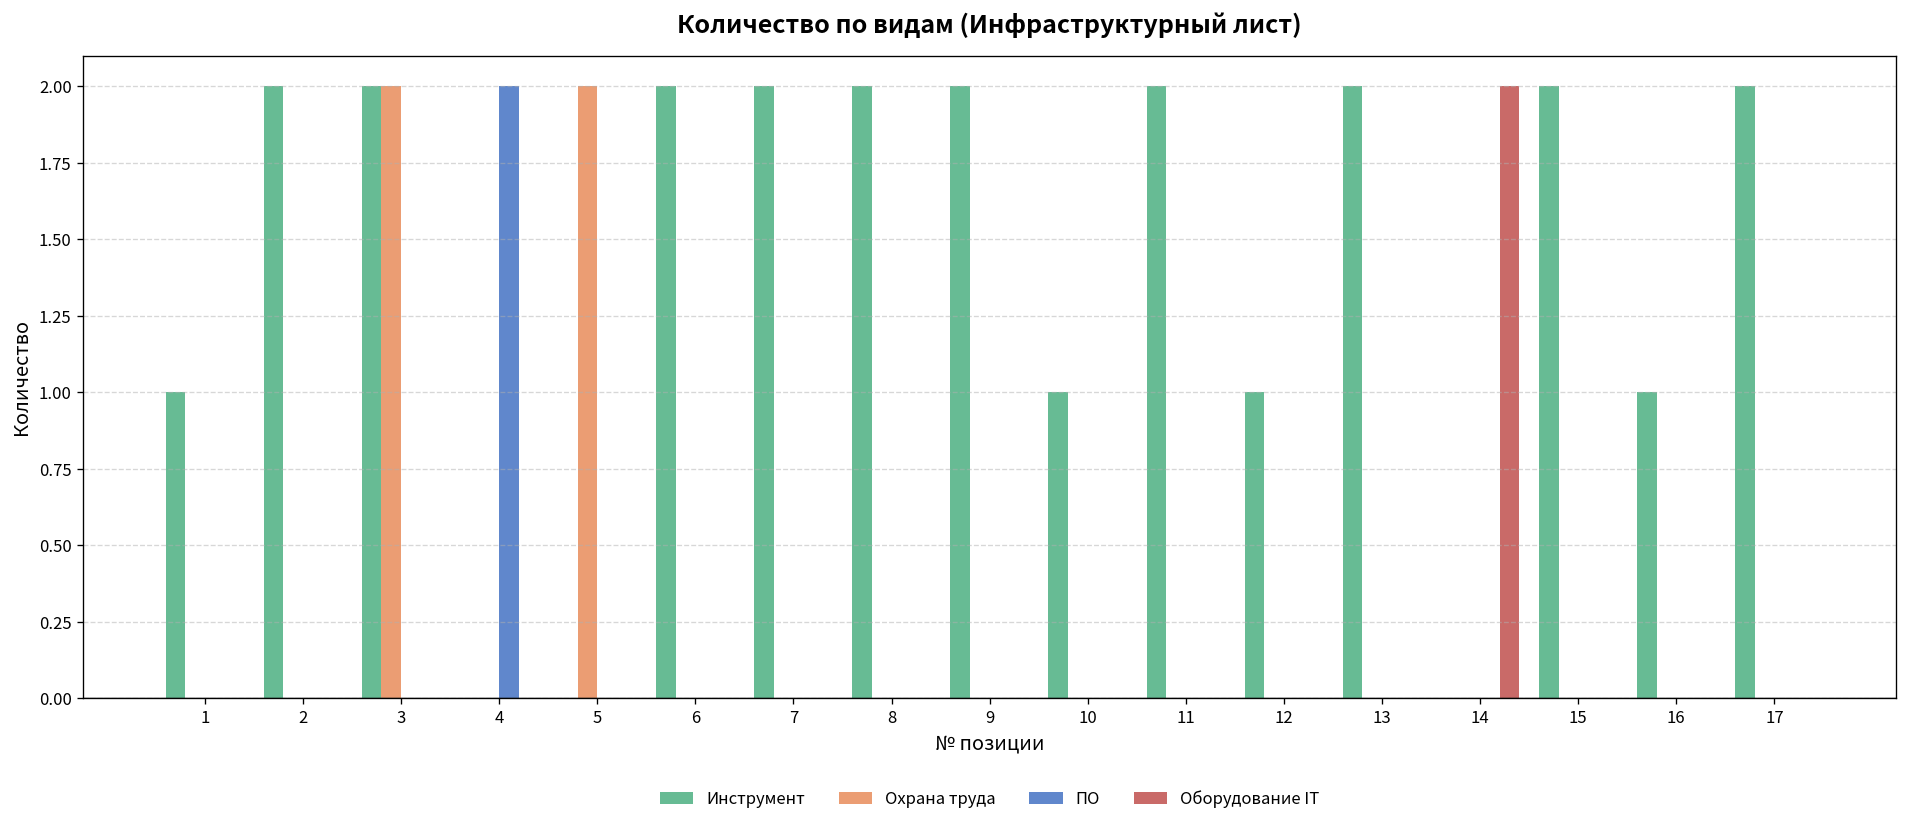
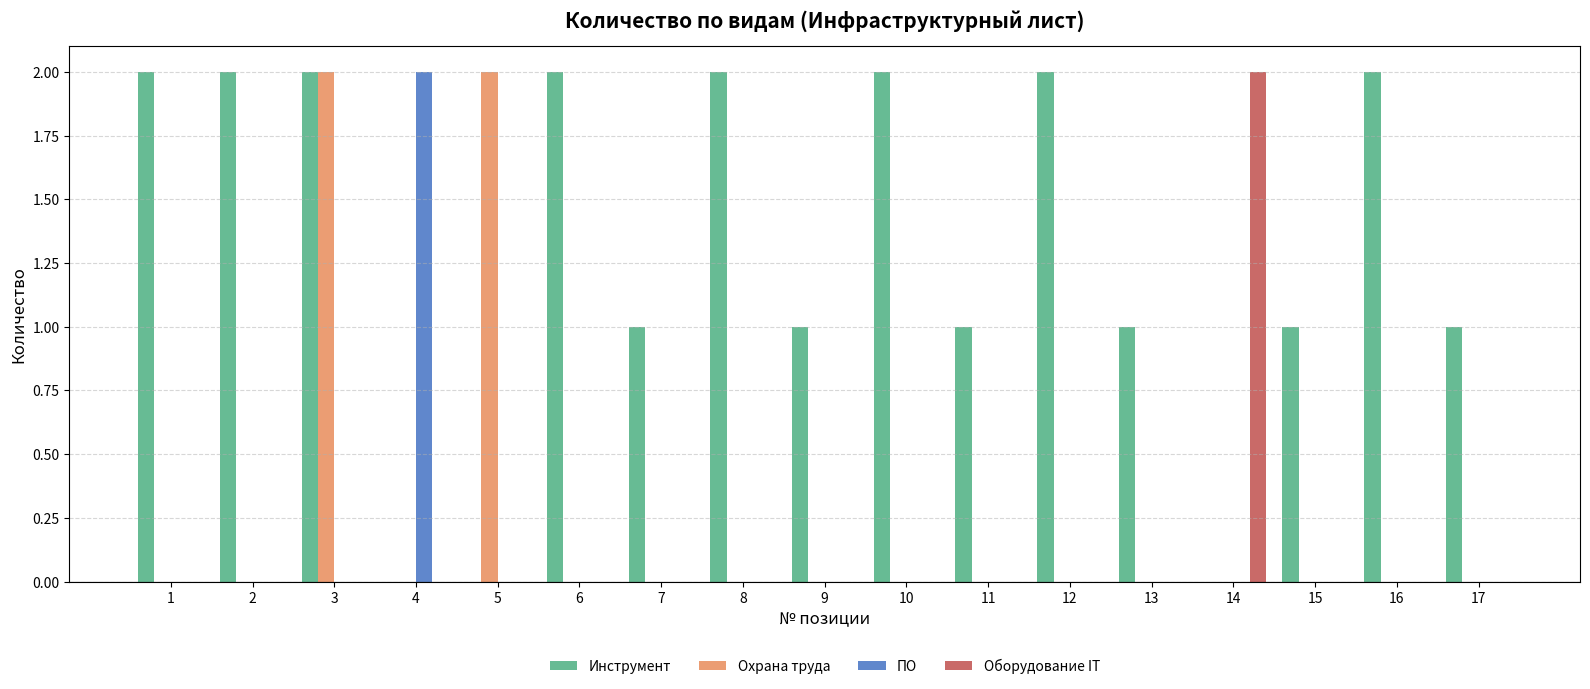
Инструмент, 1: 1 -> 2
Инструмент, 7: 2 -> 1
Инструмент, 9: 2 -> 1
Инструмент, 10: 1 -> 2
Инструмент, 11: 2 -> 1
Инструмент, 12: 1 -> 2
Инструмент, 13: 2 -> 1
Инструмент, 15: 2 -> 1
Инструмент, 16: 1 -> 2
Инструмент, 17: 2 -> 1
